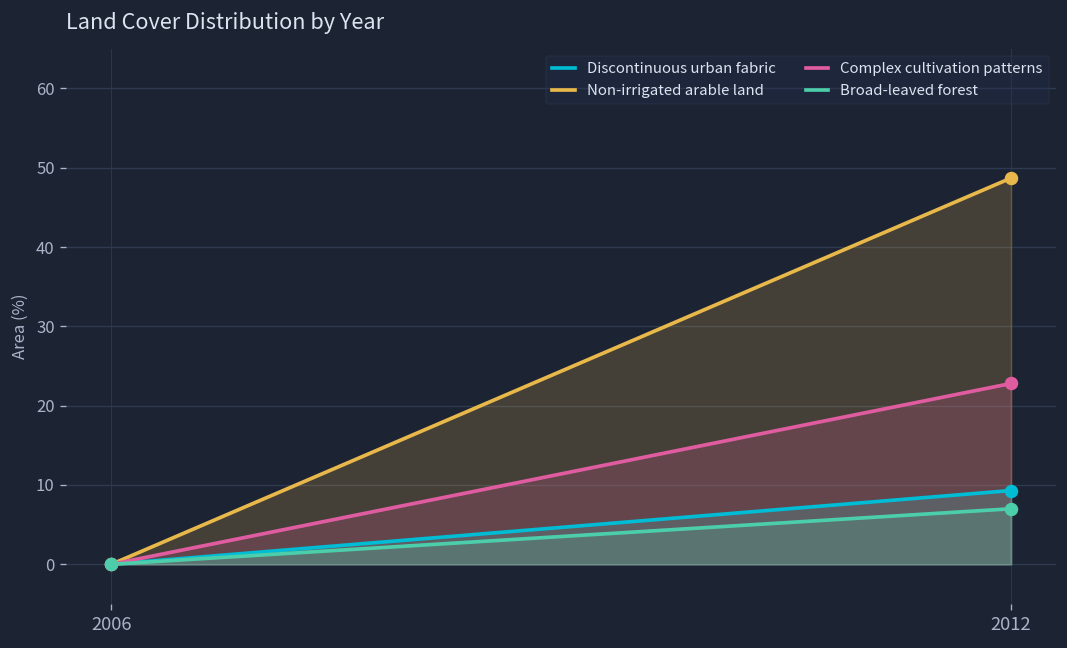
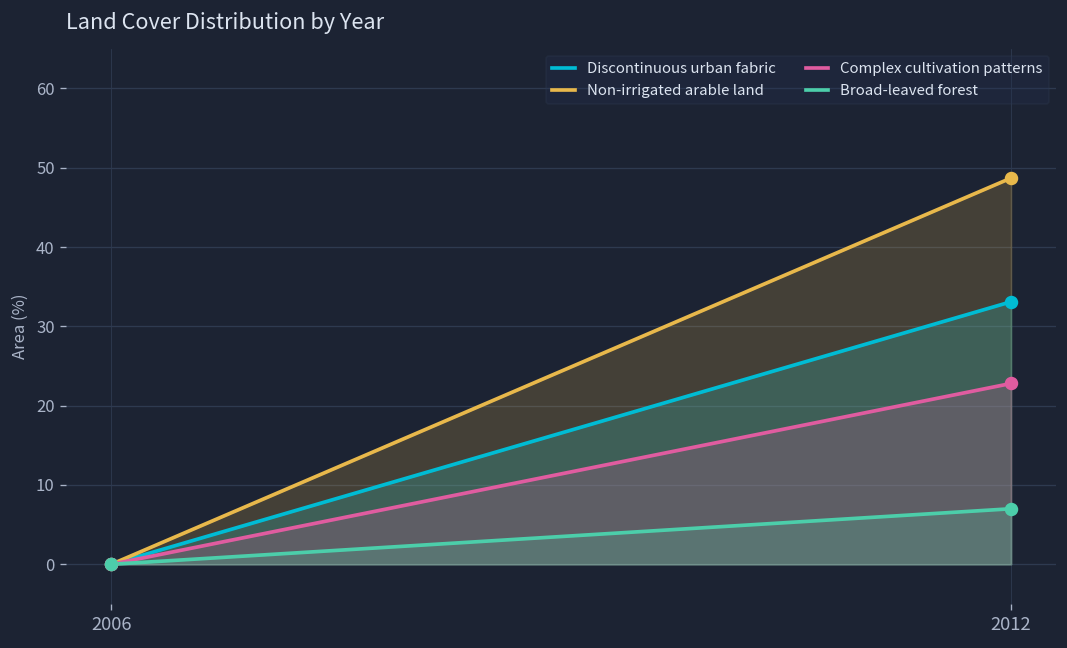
Discontinuous urban fabric, 2012: 9 -> 33
